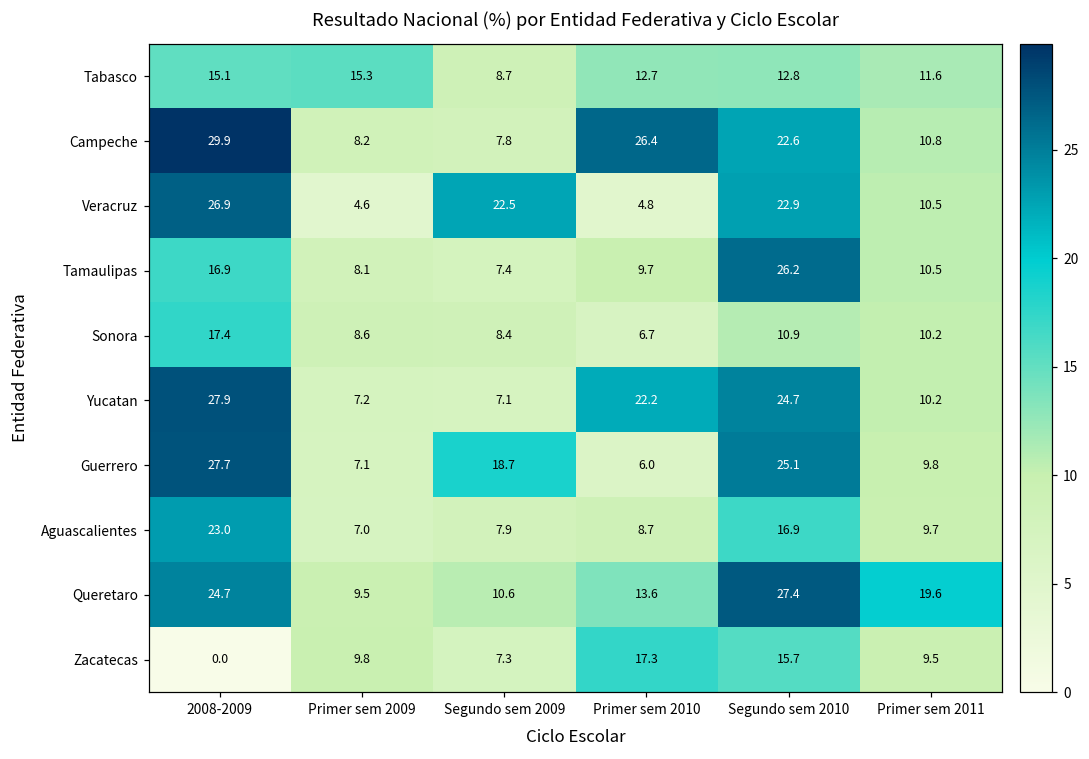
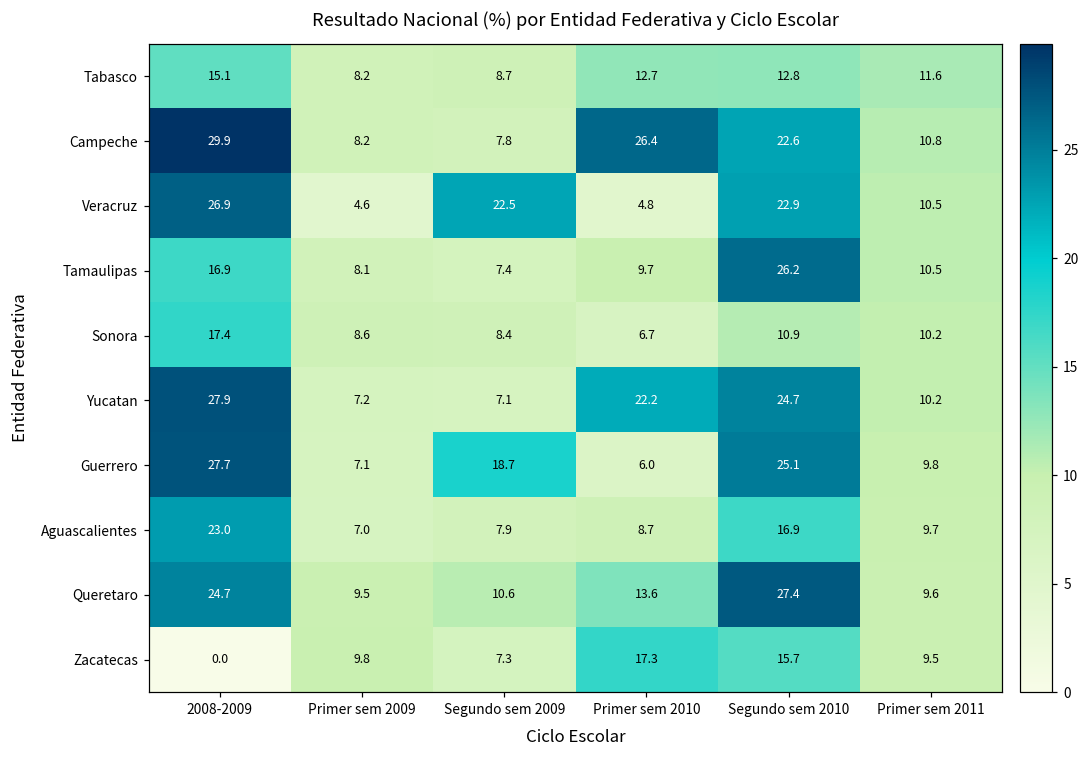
Tabasco, Primer sem 2009: 15.3 -> 8.2
Queretaro, Primer sem 2011: 19.6 -> 9.6
